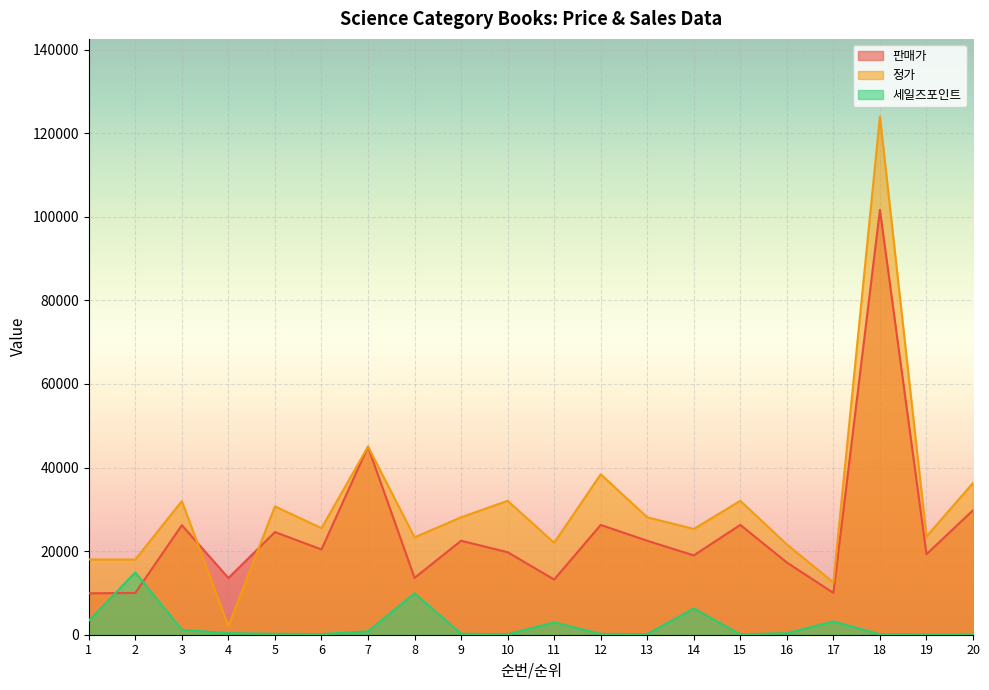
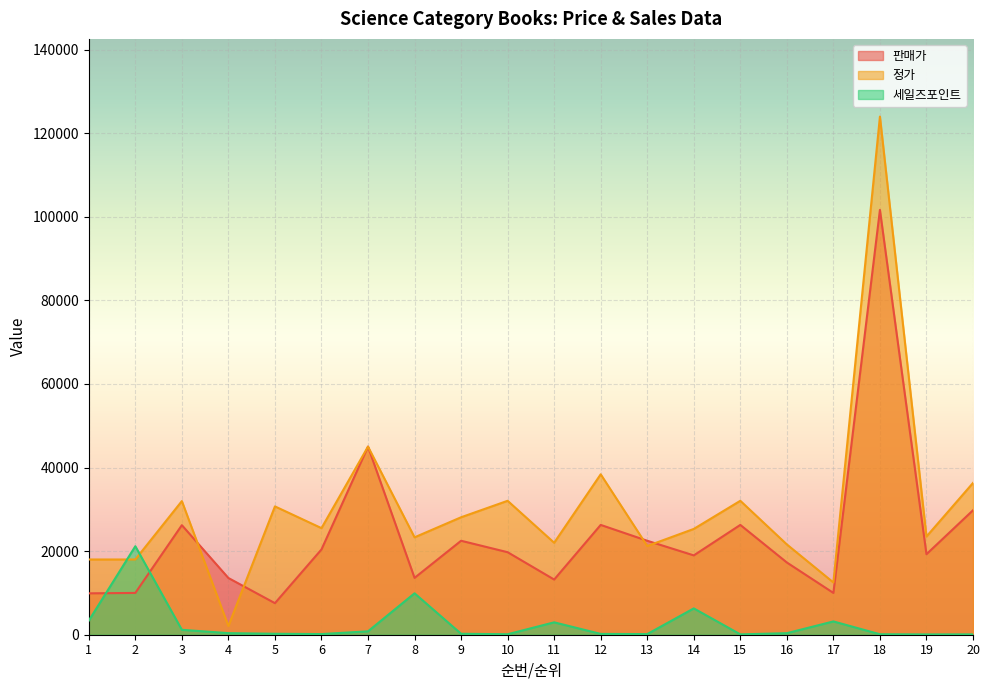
세일즈포인트, 2: 15000 -> 21000
판매가, 5: 25000 -> 8000
정가, 13: 28000 -> 21000
